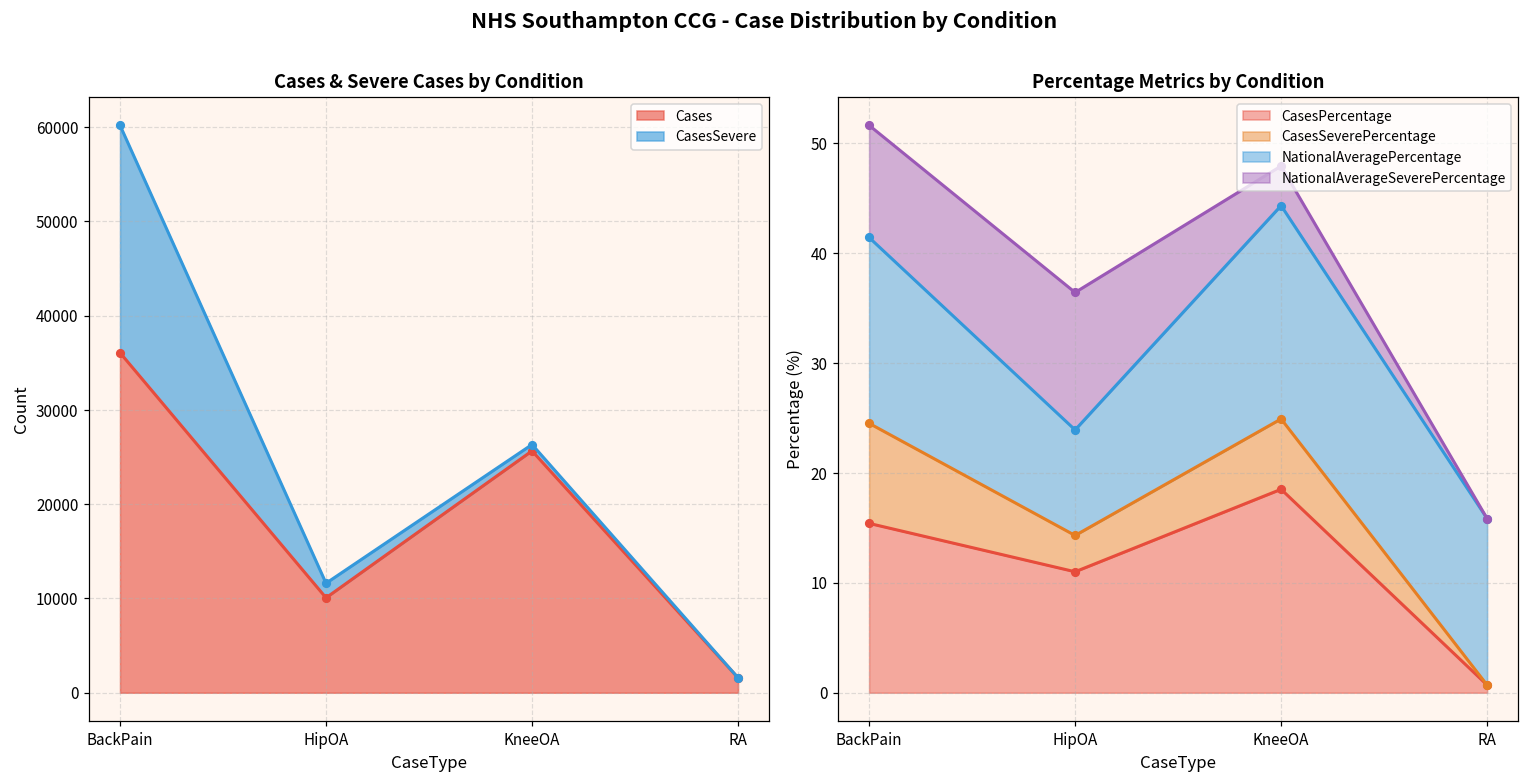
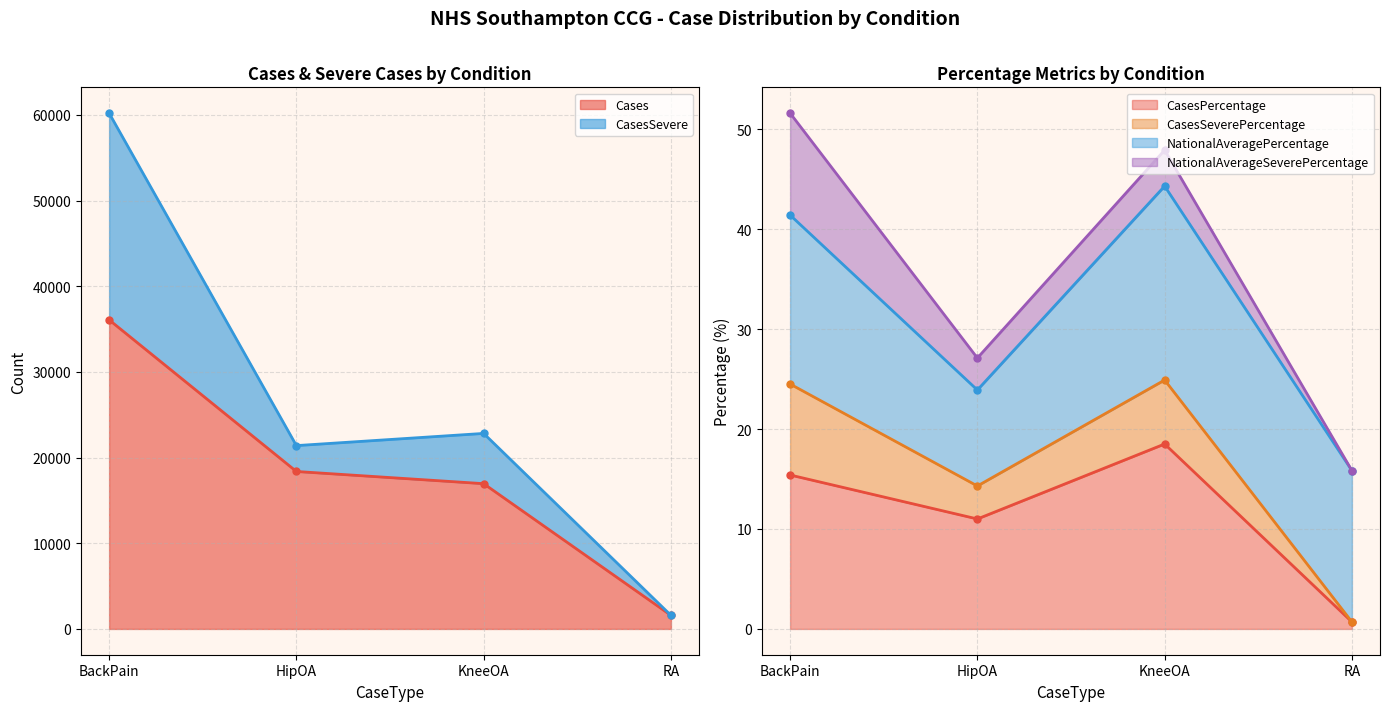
Cases & Severe Cases by Condition, Cases, HipOA: 10000 -> 18000
Cases & Severe Cases by Condition, CasesSevere, HipOA: 2000 -> 3000
Cases & Severe Cases by Condition, Cases, KneeOA: 26000 -> 17000
Cases & Severe Cases by Condition, CasesSevere, KneeOA: 1000 -> 6000
Percentage Metrics by Condition, NationalAverageSeverePercentage, HipOA: 13 -> 3
